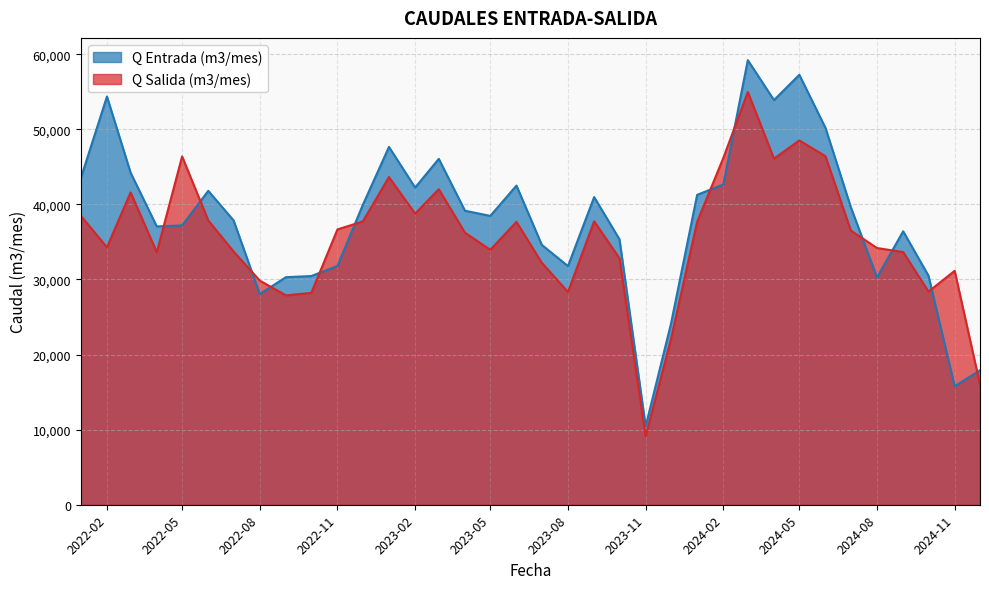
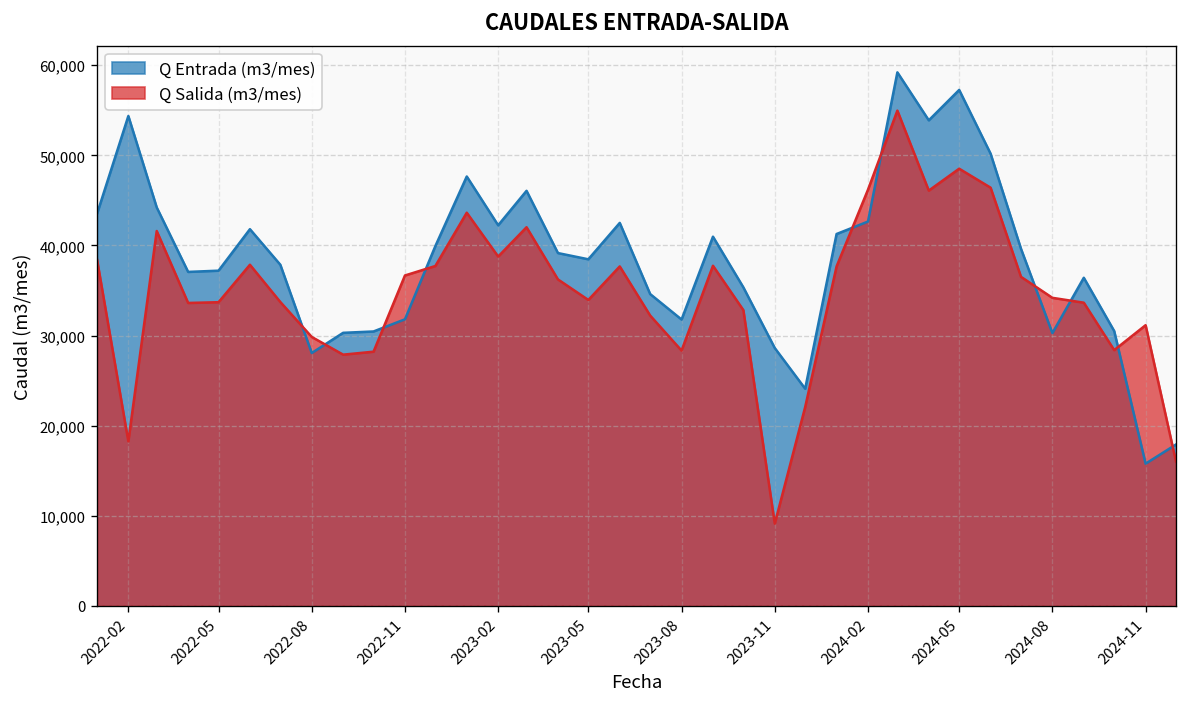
Q Salida (m3/mes), 2022-02: 34,000 -> 18,000
Q Salida (m3/mes), 2022-05: 46,000 -> 34,000
Q Entrada (m3/mes), 2023-11: 10,000 -> 29,000
